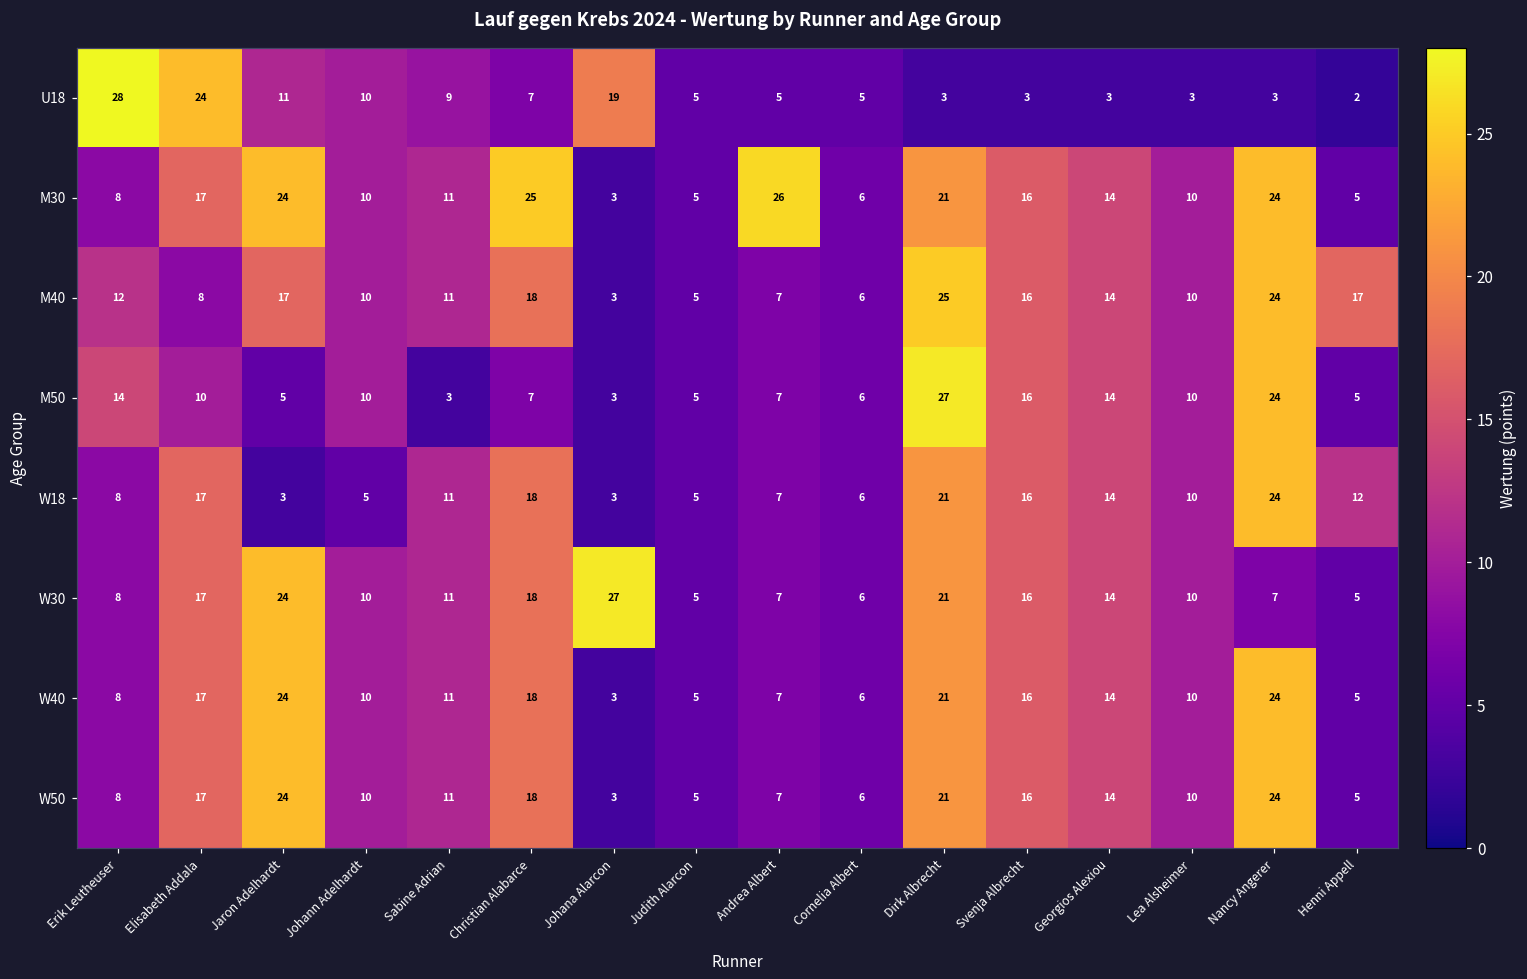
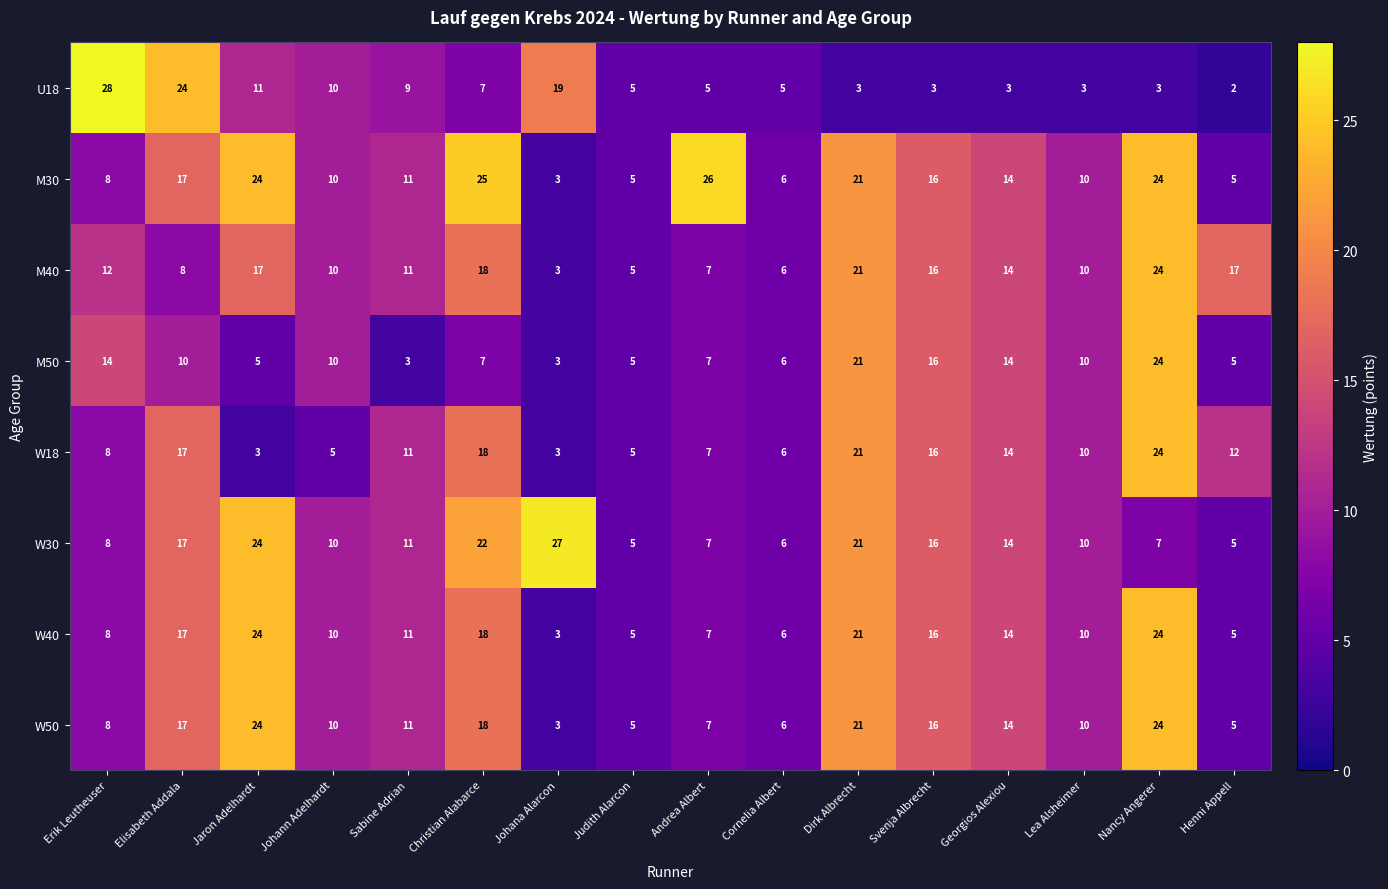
M40, Dirk Albrecht: 25 -> 21
M50, Dirk Albrecht: 27 -> 21
W30, Christian Alabarce: 18 -> 22
